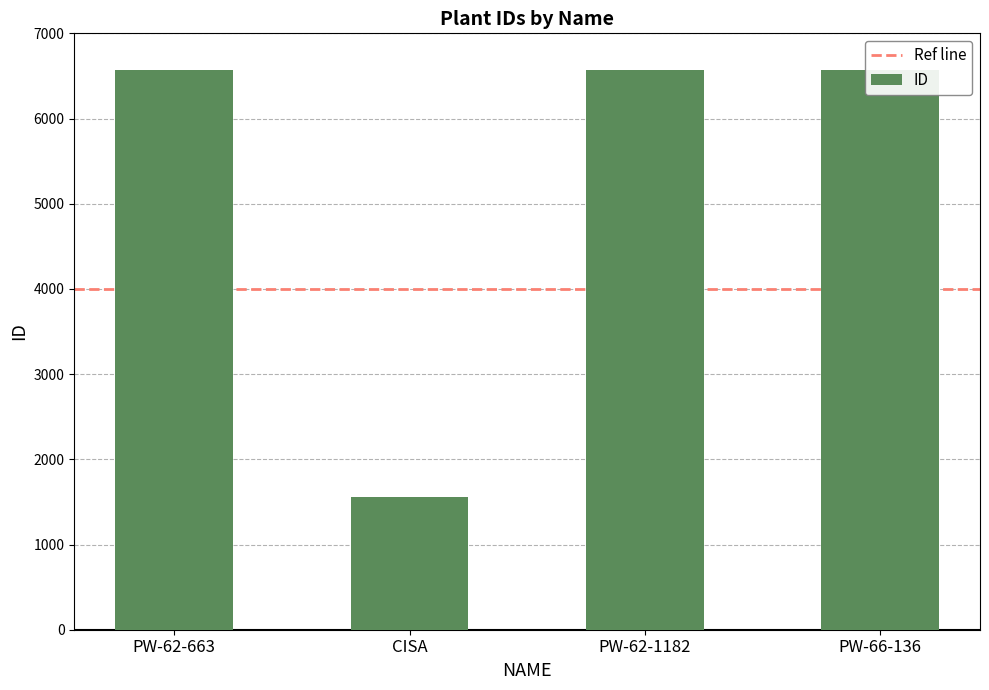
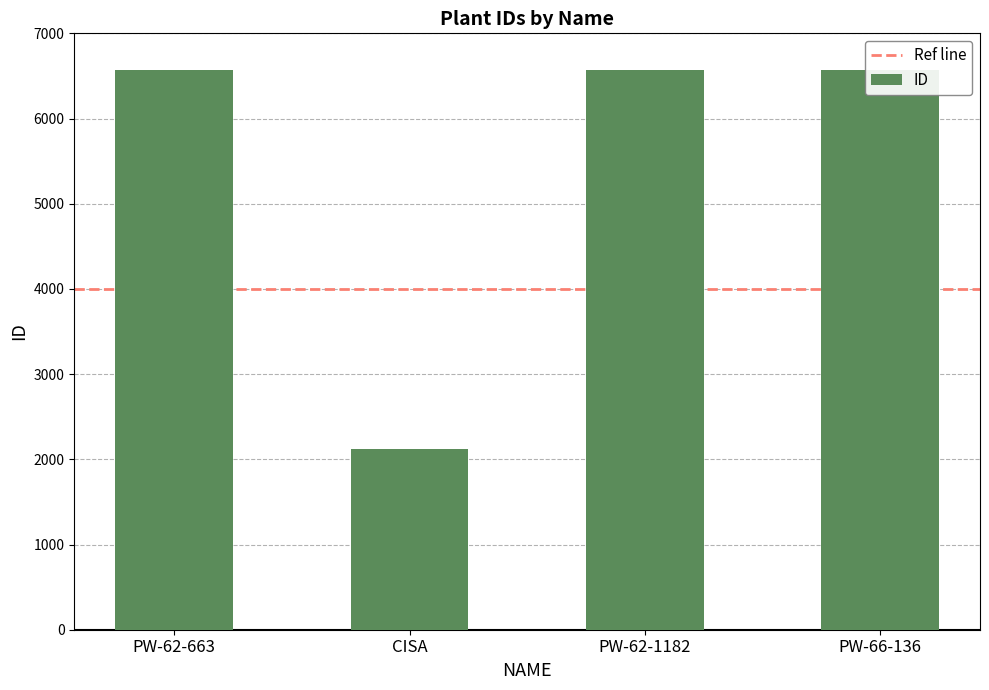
CISA: 1600 -> 2100
